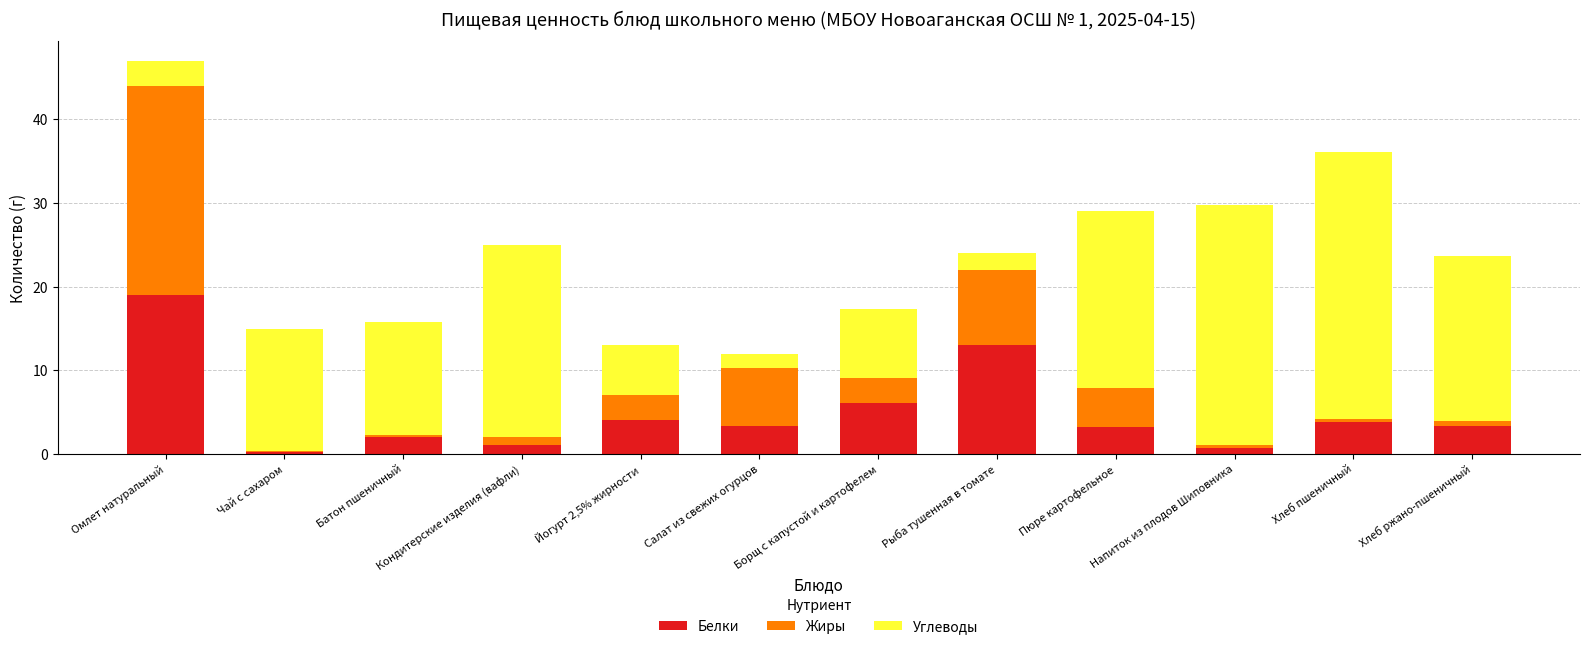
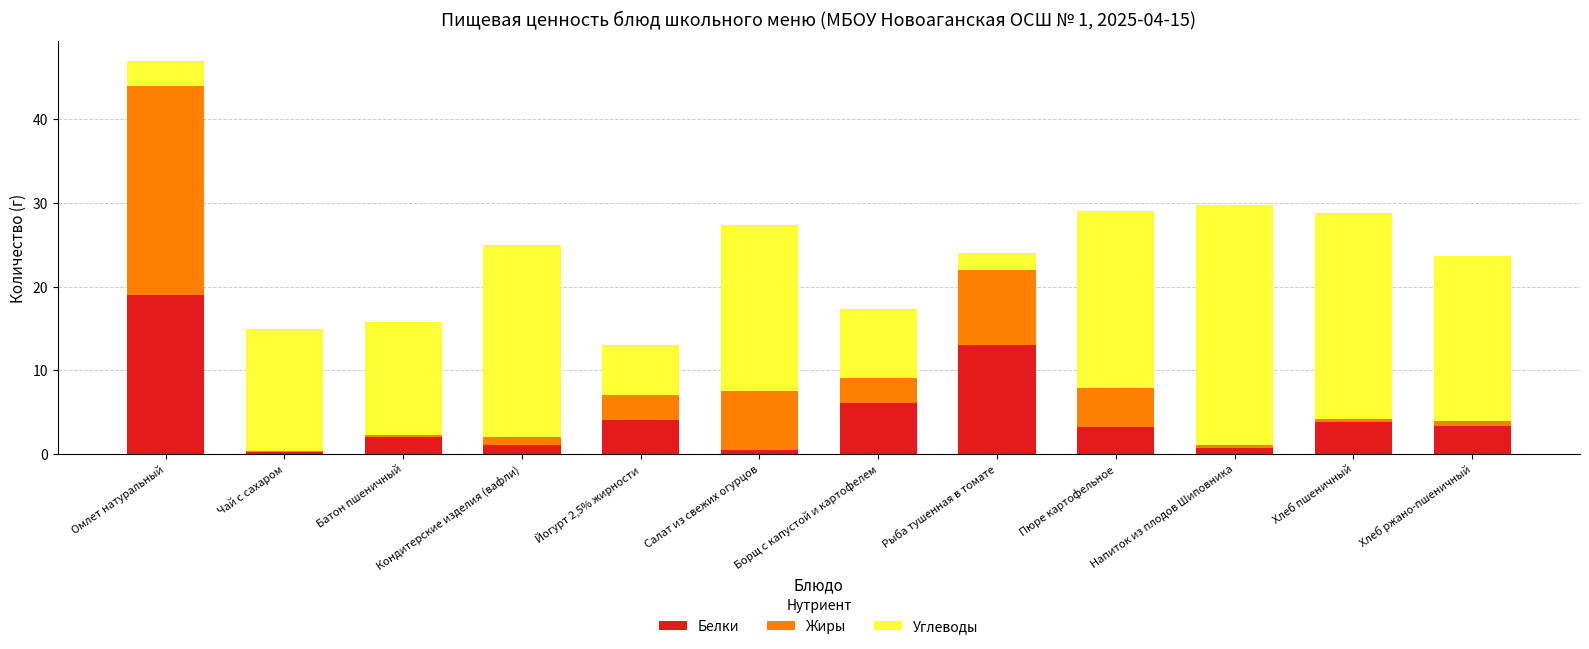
Белки, Салат из свежих огурцов: 3 -> 1
Углеводы, Салат из свежих огурцов: 2 -> 20
Углеводы, Хлеб пшеничный: 32 -> 25
